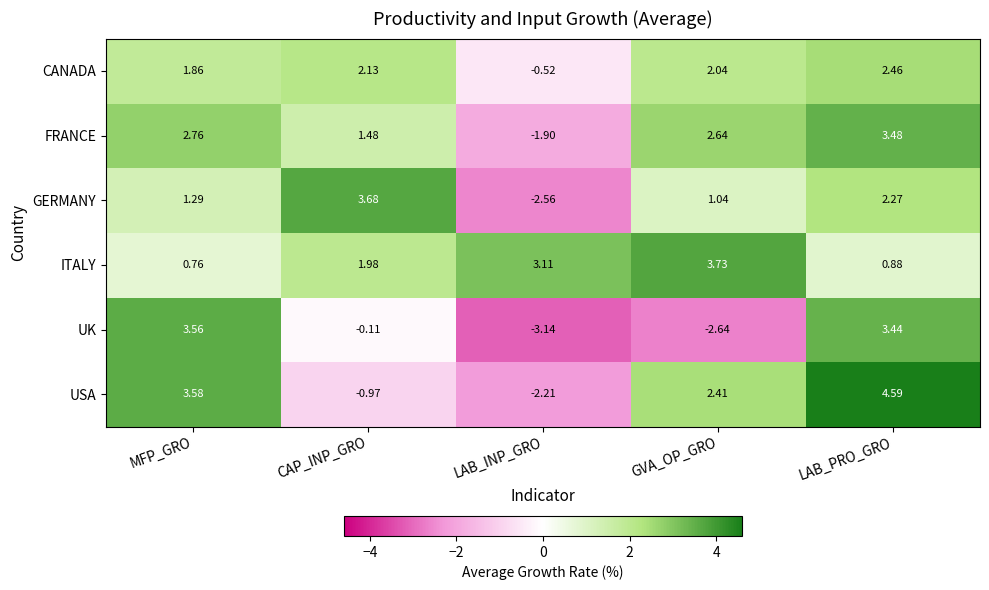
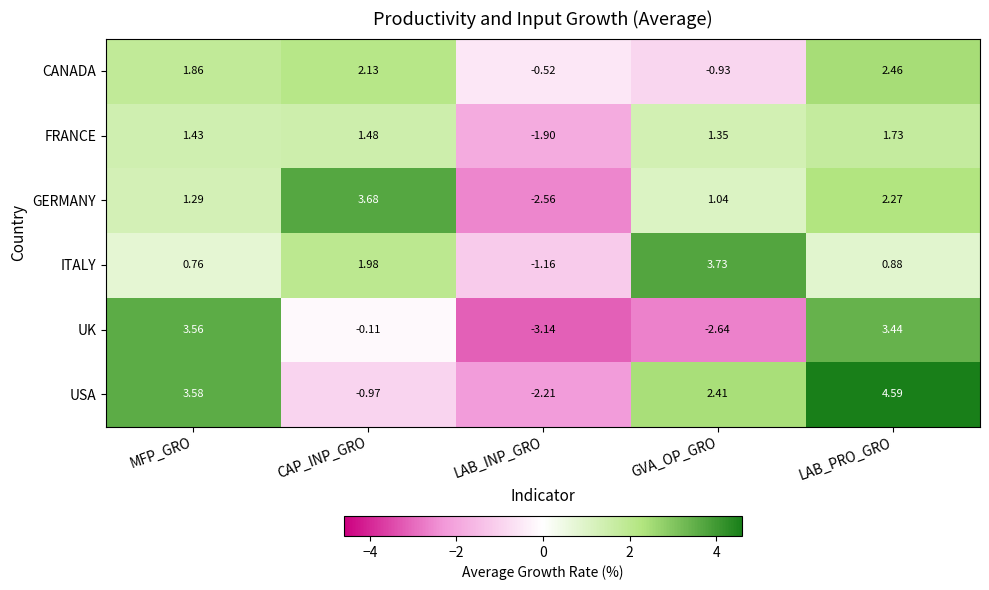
CANADA, GVA_OP_GRO: 2.04 -> -0.93
FRANCE, MFP_GRO: 2.76 -> 1.43
FRANCE, GVA_OP_GRO: 2.64 -> 1.35
FRANCE, LAB_PRO_GRO: 3.48 -> 1.73
ITALY, LAB_INP_GRO: 3.11 -> -1.16
